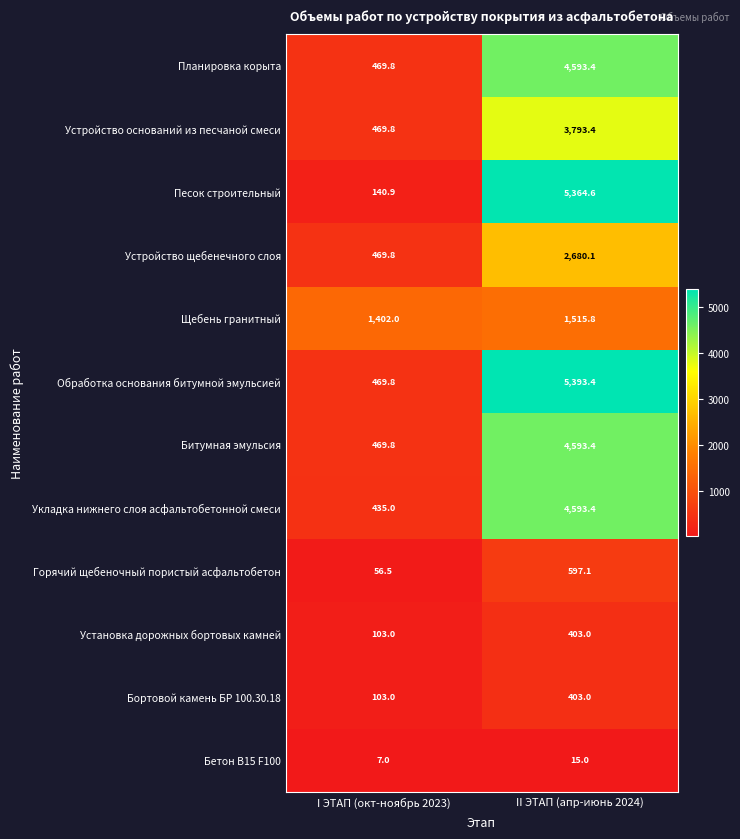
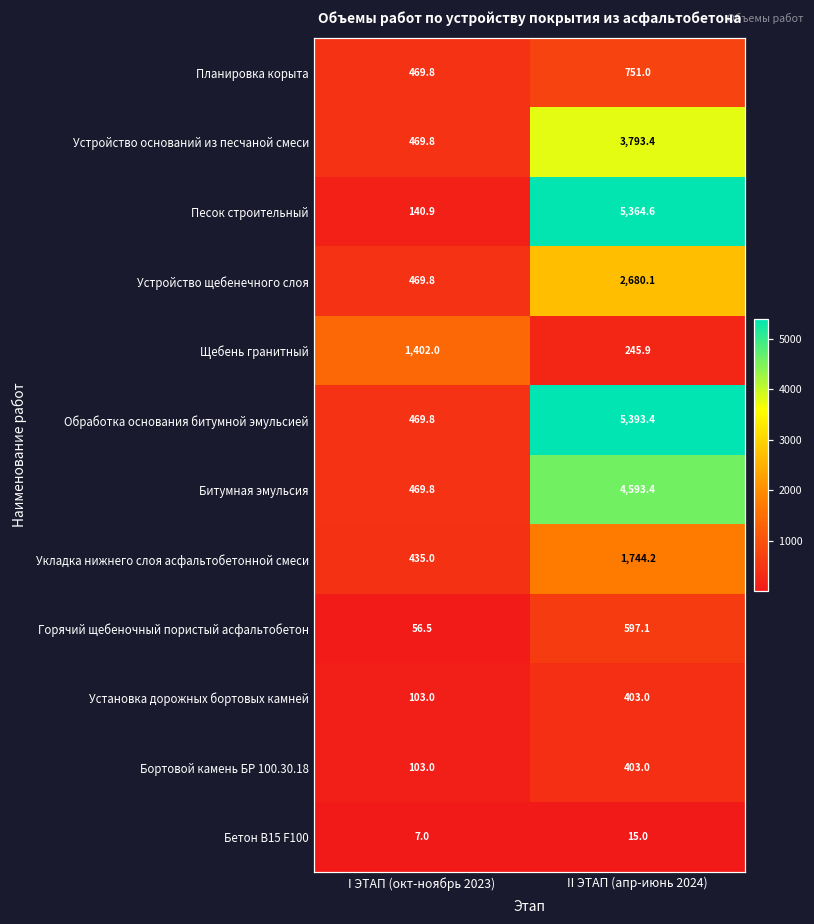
Планировка корыта, II ЭТАП (апр-июнь 2024): 4,593.4 -> 751.0
Щебень гранитный, II ЭТАП (апр-июнь 2024): 1,515.8 -> 245.9
Укладка нижнего слоя асфальтобетонной смеси, II ЭТАП (апр-июнь 2024): 4,593.4 -> 1,744.2
